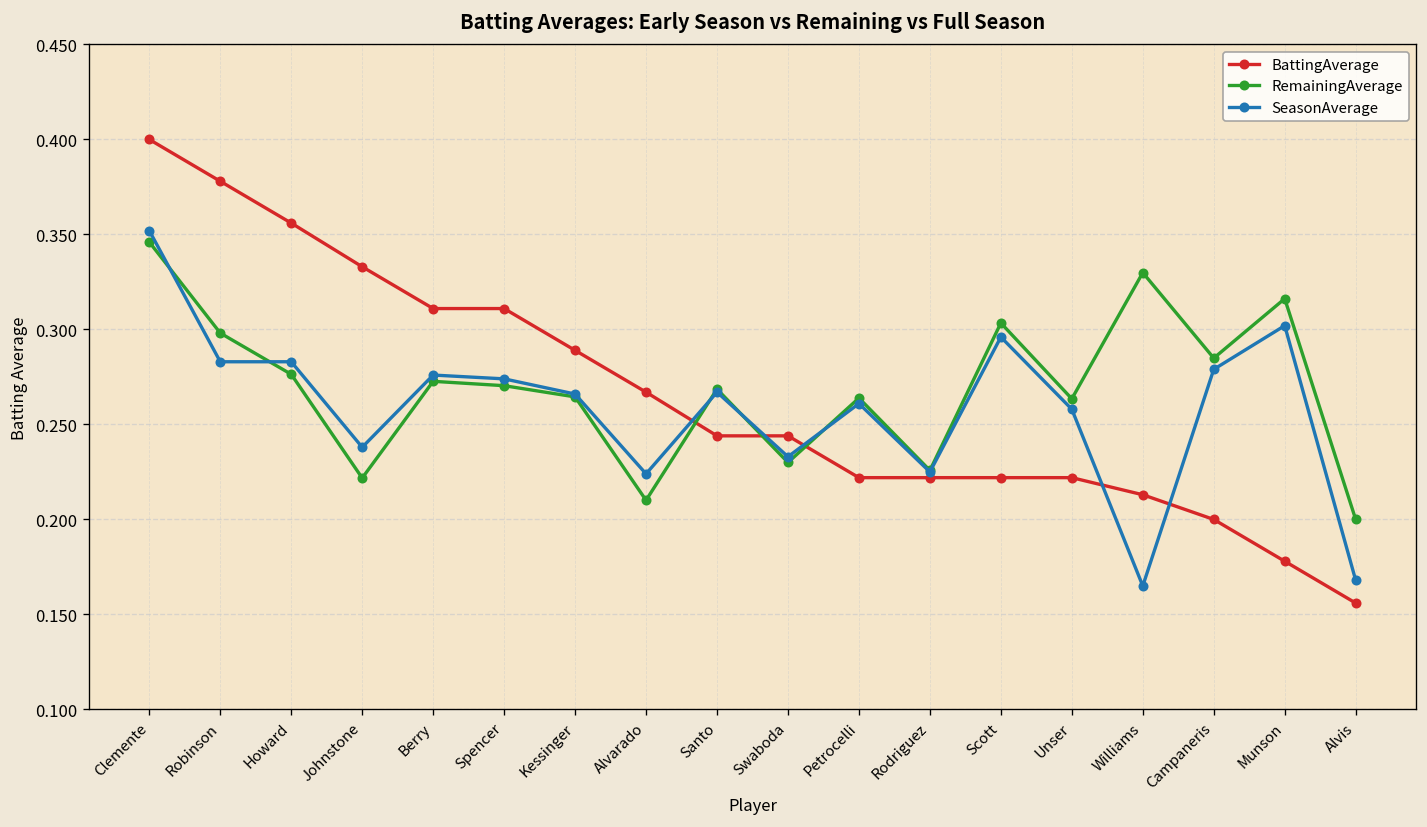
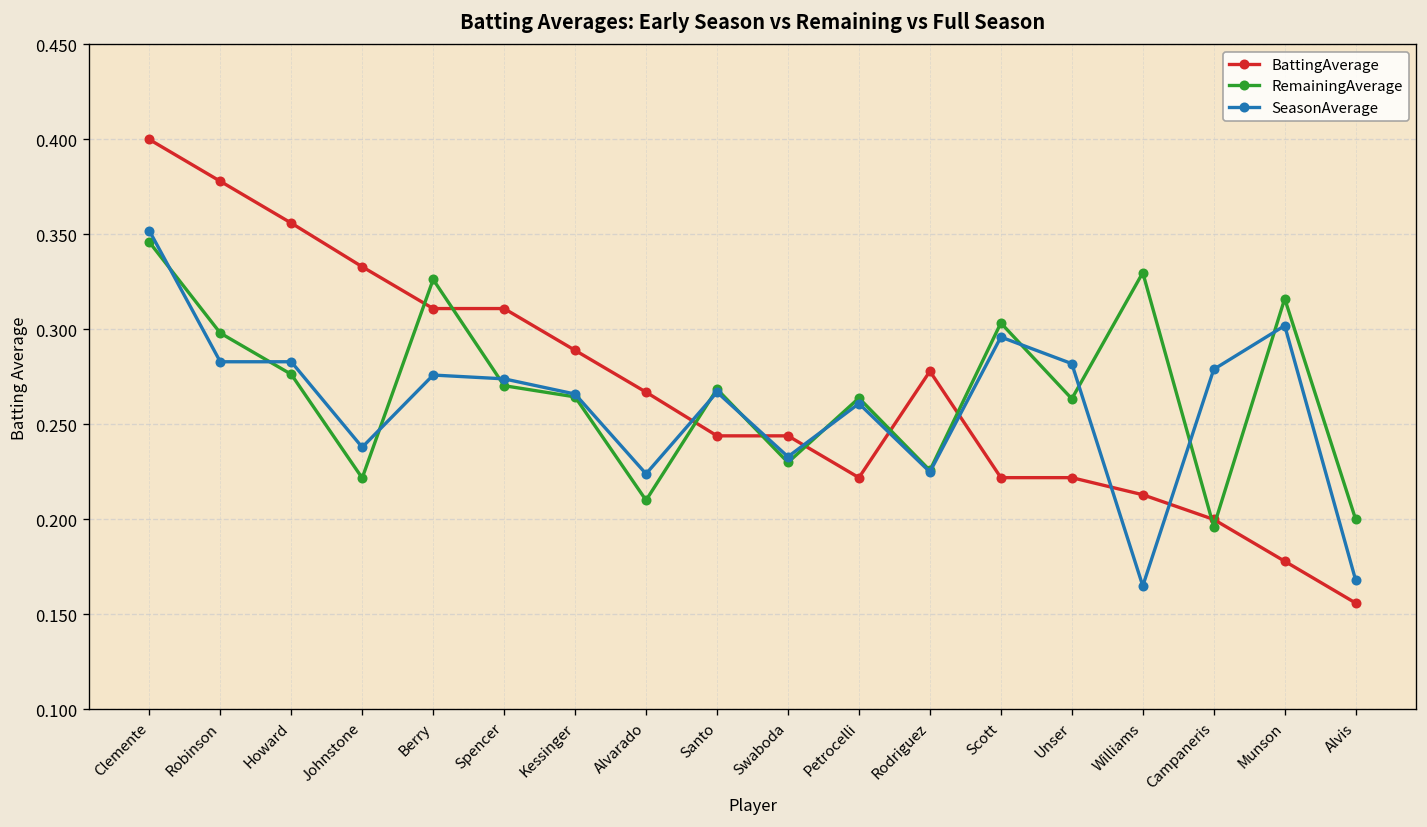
RemainingAverage, Berry: 0.273 -> 0.326
BattingAverage, Rodriguez: 0.222 -> 0.278
SeasonAverage, Unser: 0.258 -> 0.282
RemainingAverage, Campaneris: 0.285 -> 0.196
